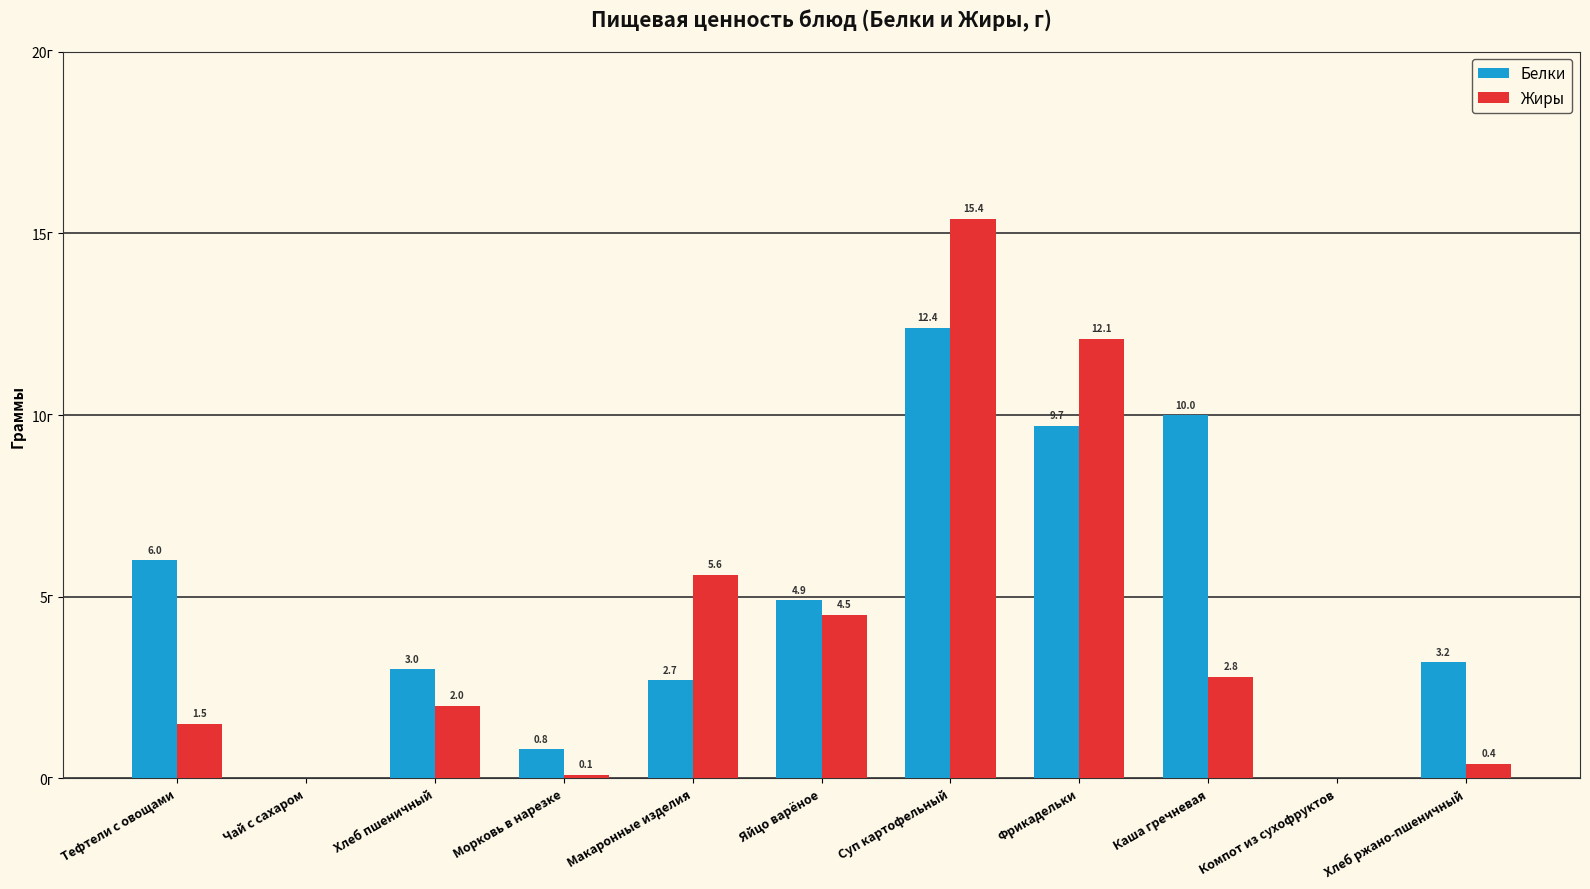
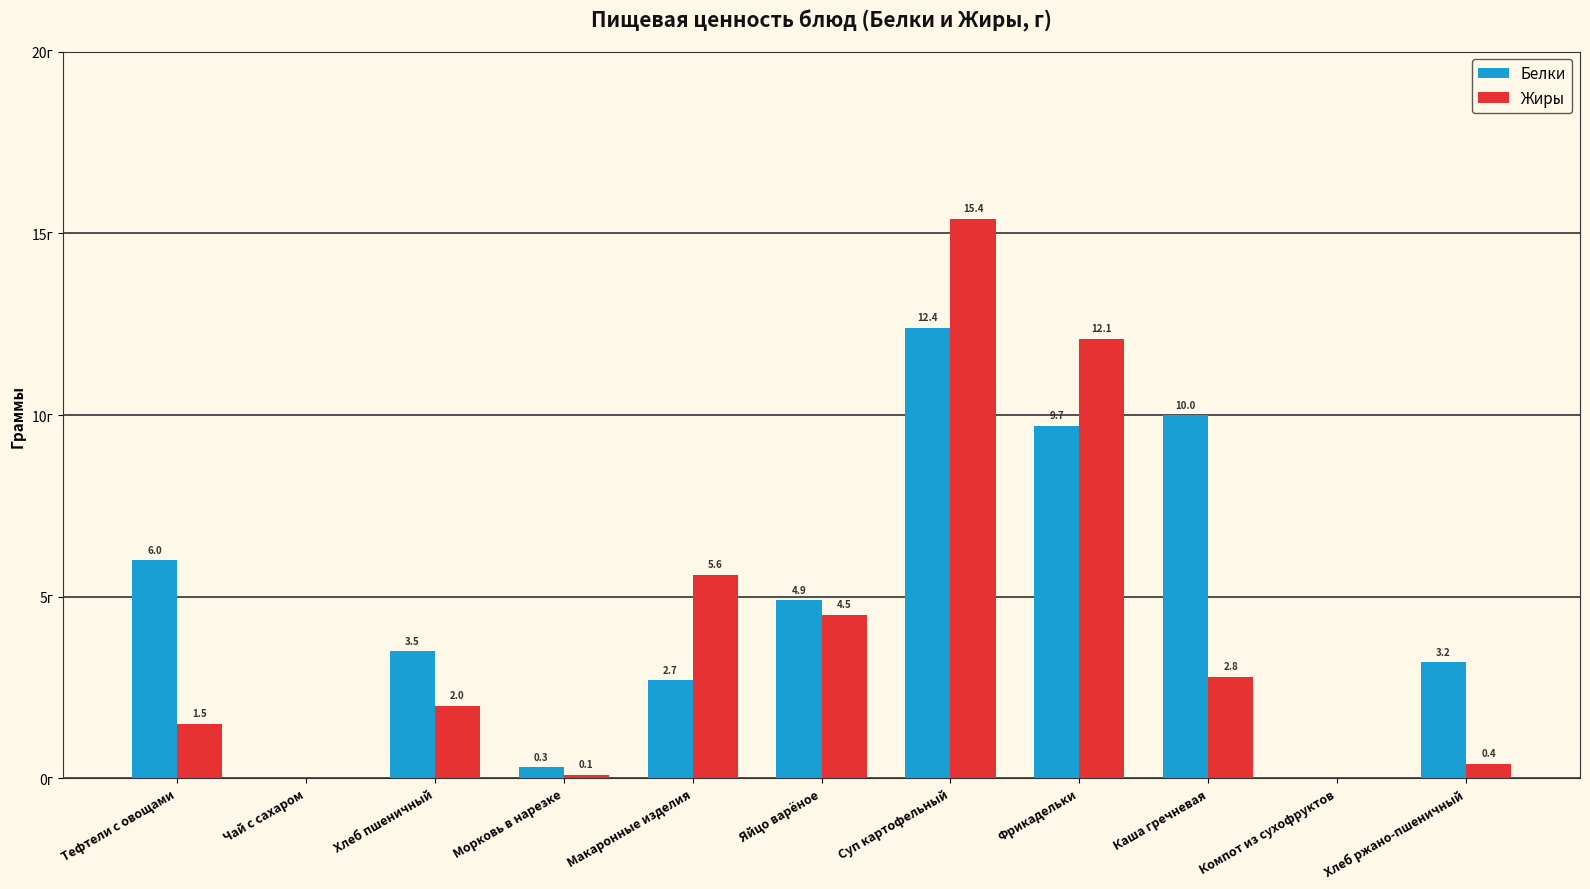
Белки, Хлеб пшеничный: 3.0 -> 3.5
Белки, Морковь в нарезке: 0.8 -> 0.3
